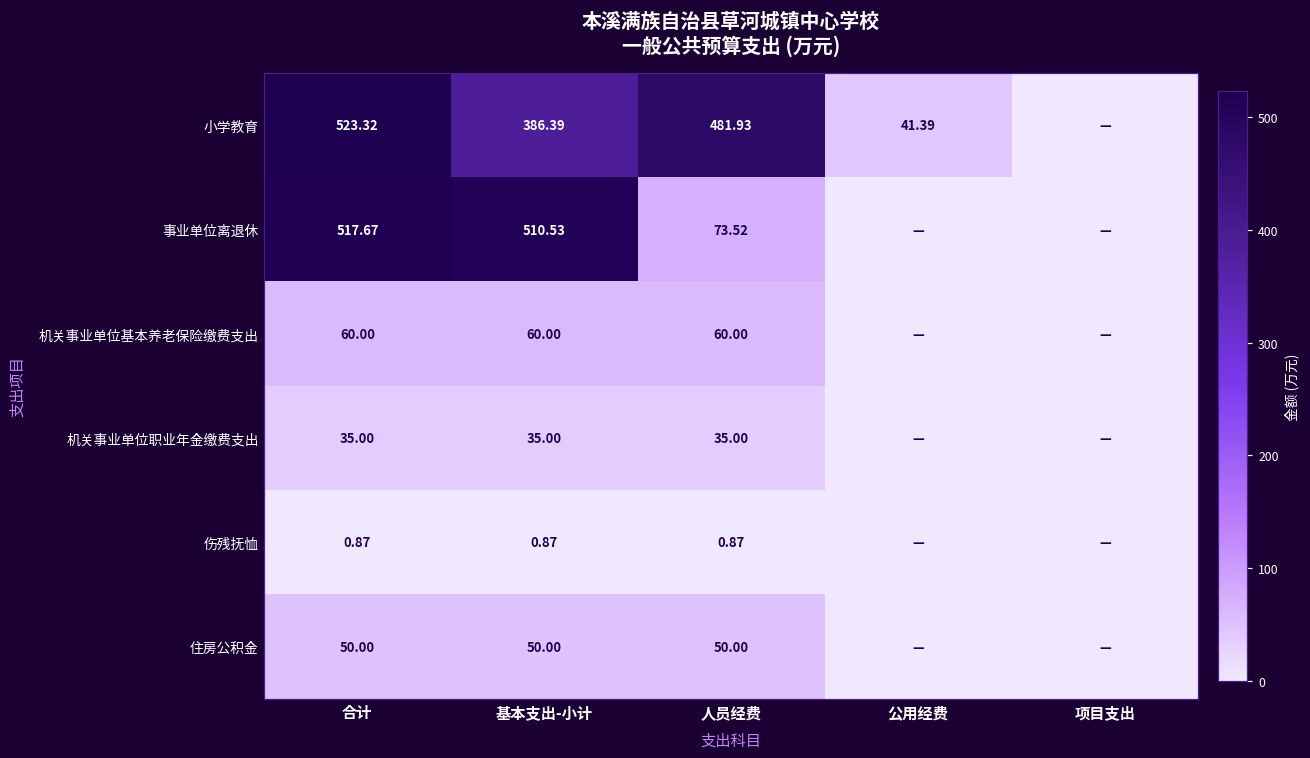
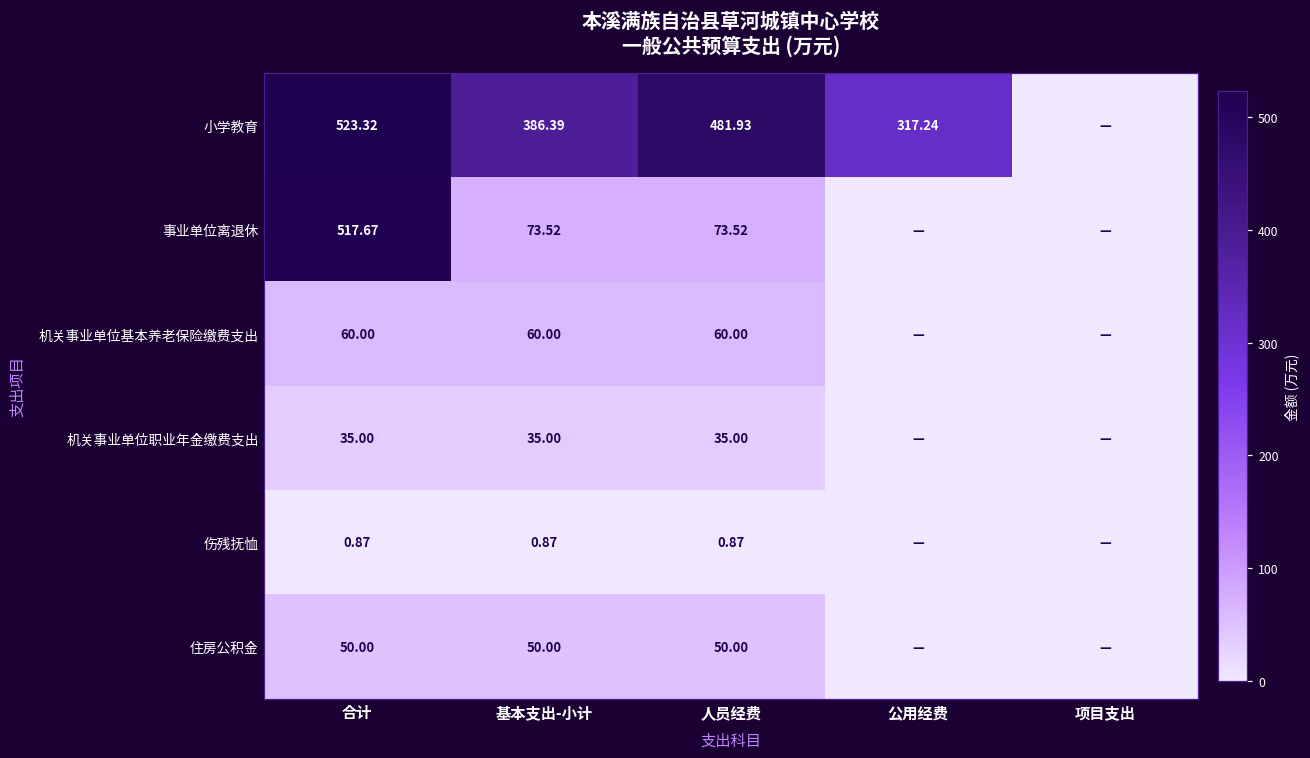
小学教育, 公用经费: 41.39 -> 317.24
事业单位离退休, 基本支出-小计: 510.53 -> 73.52
